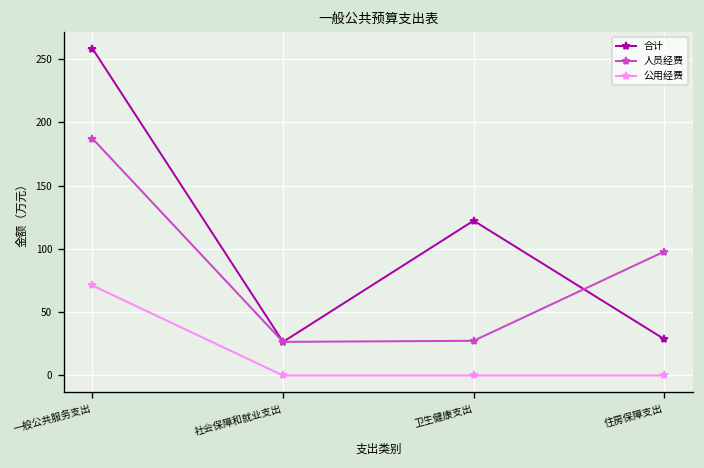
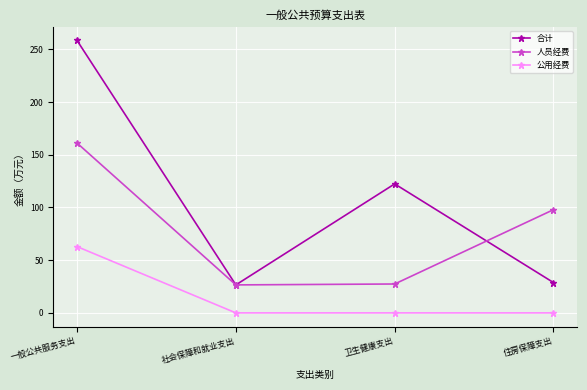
人员经费, 一般公共服务支出: 187 -> 161
公用经费, 一般公共服务支出: 71 -> 63
